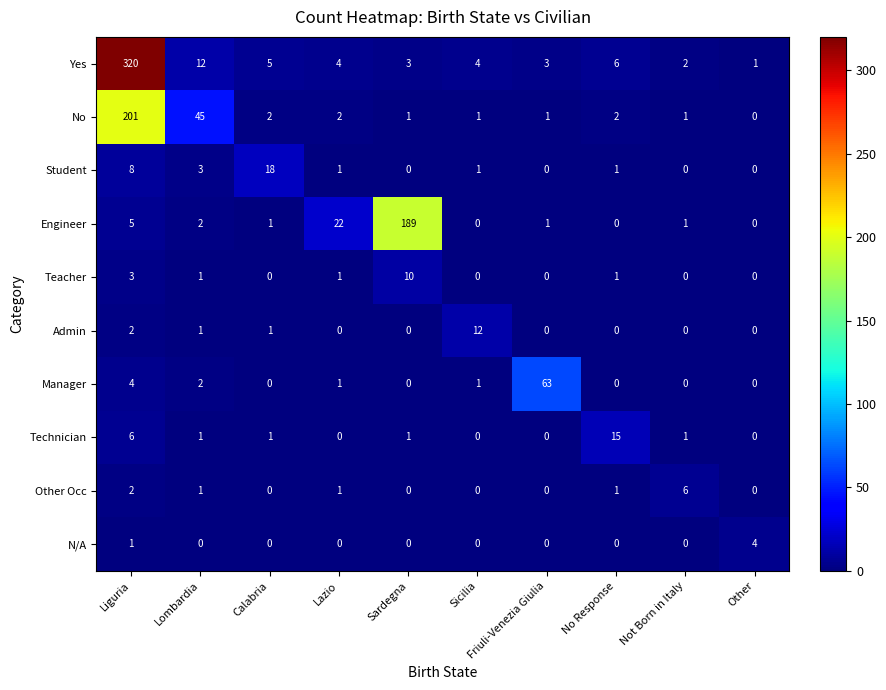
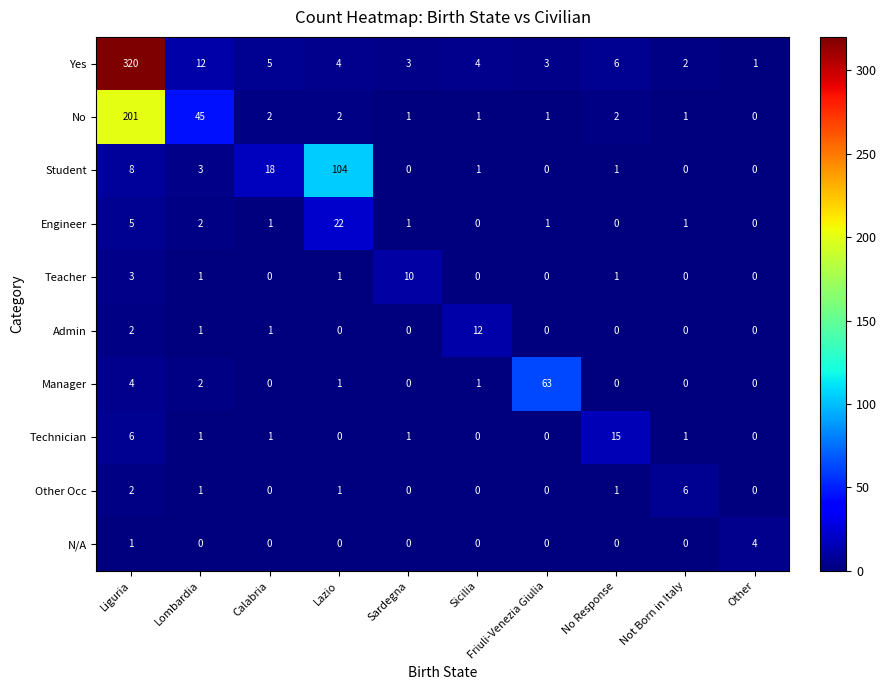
Student, Lazio: 1 -> 104
Engineer, Sardegna: 189 -> 1
